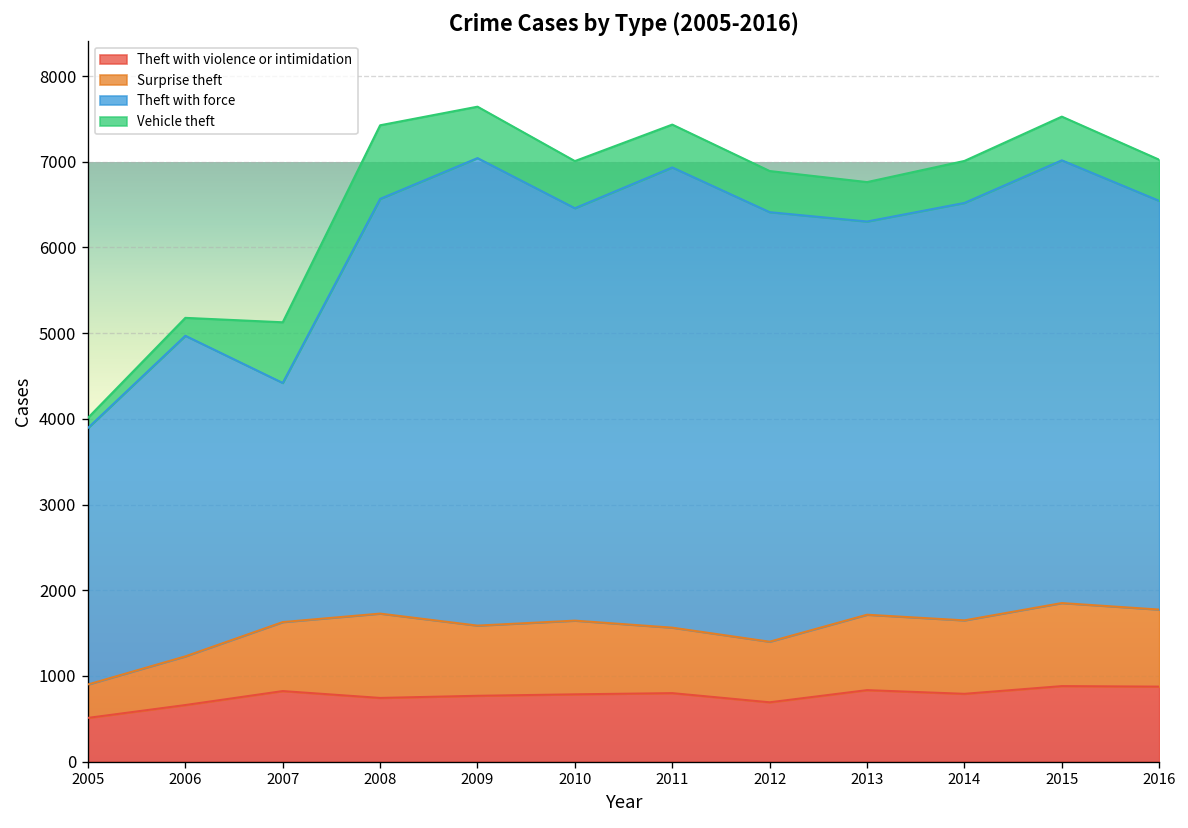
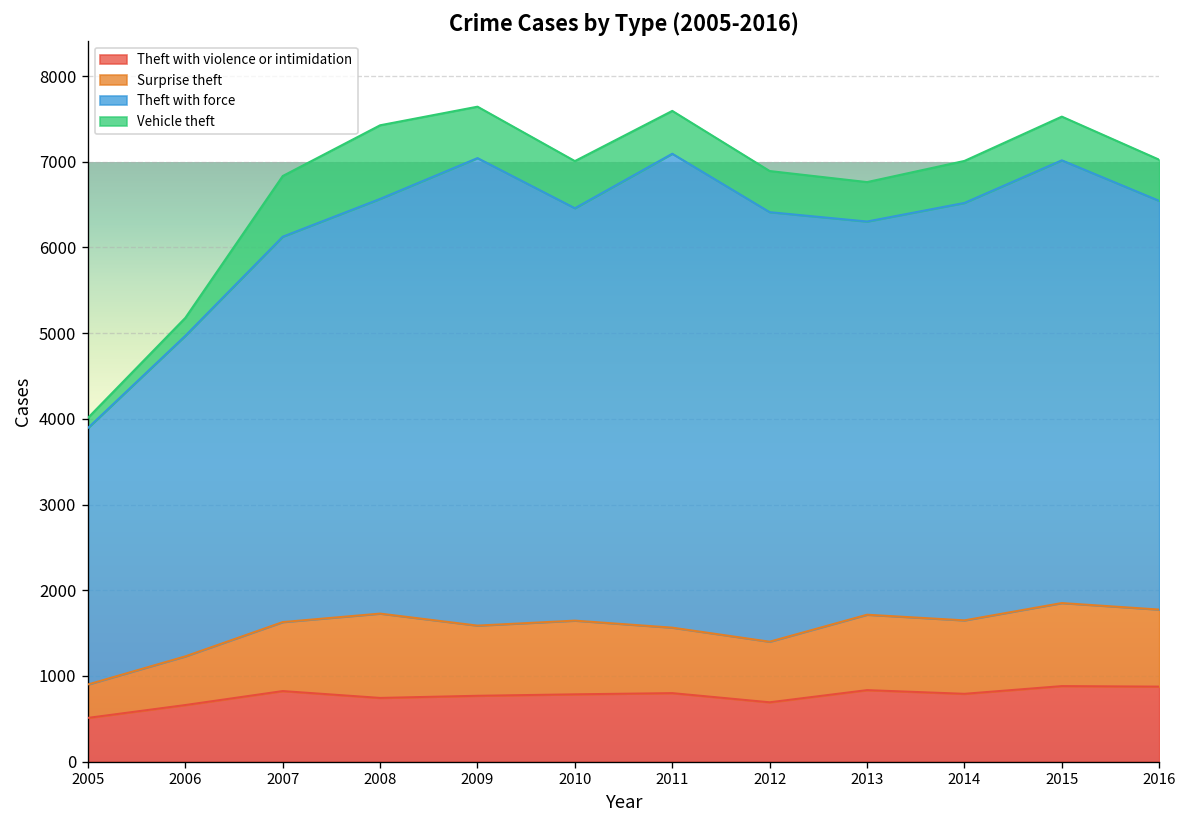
Theft with force, 2007: 2800 -> 4500
Theft with force, 2011: 5400 -> 5500
